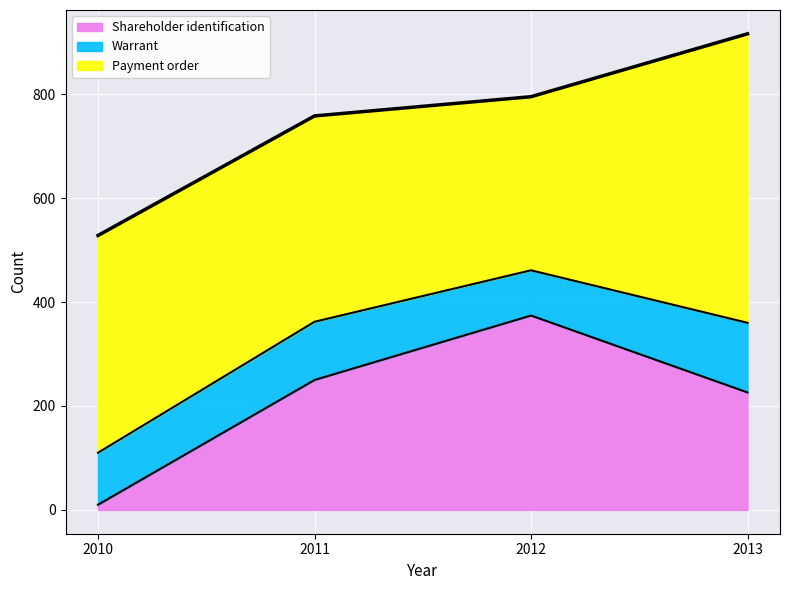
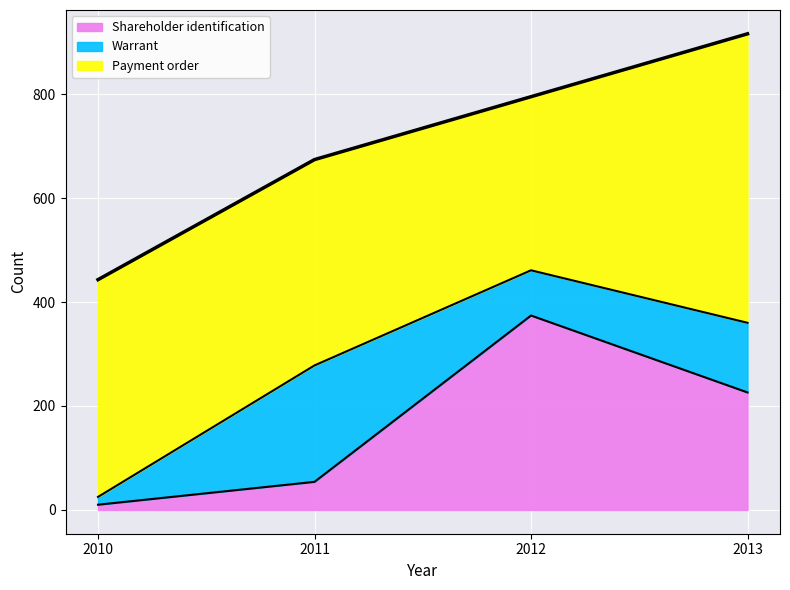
Warrant, 2010: 100 -> 20
Shareholder identification, 2011: 250 -> 50
Warrant, 2011: 110 -> 220
